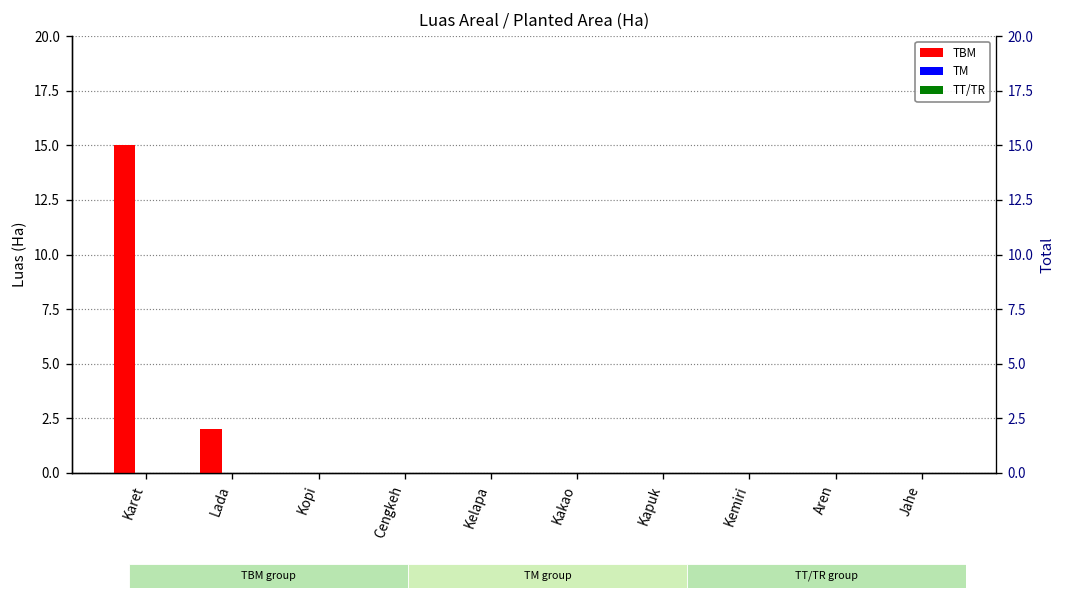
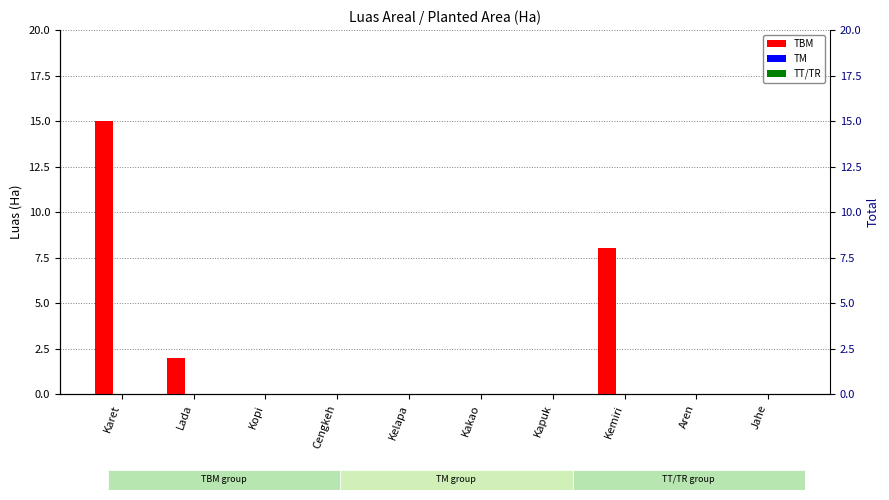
TBM, Kemiri: 0 -> 8
